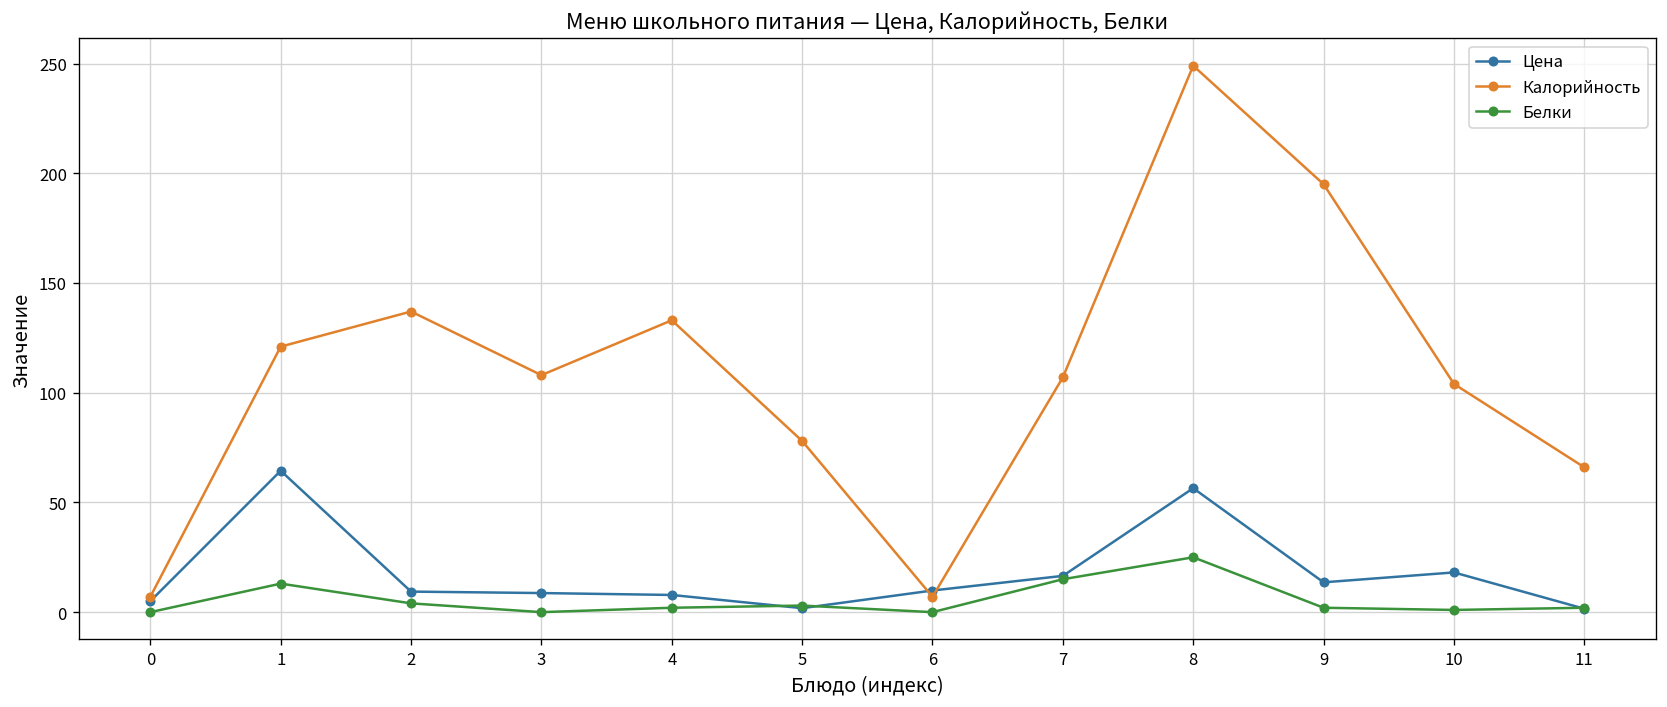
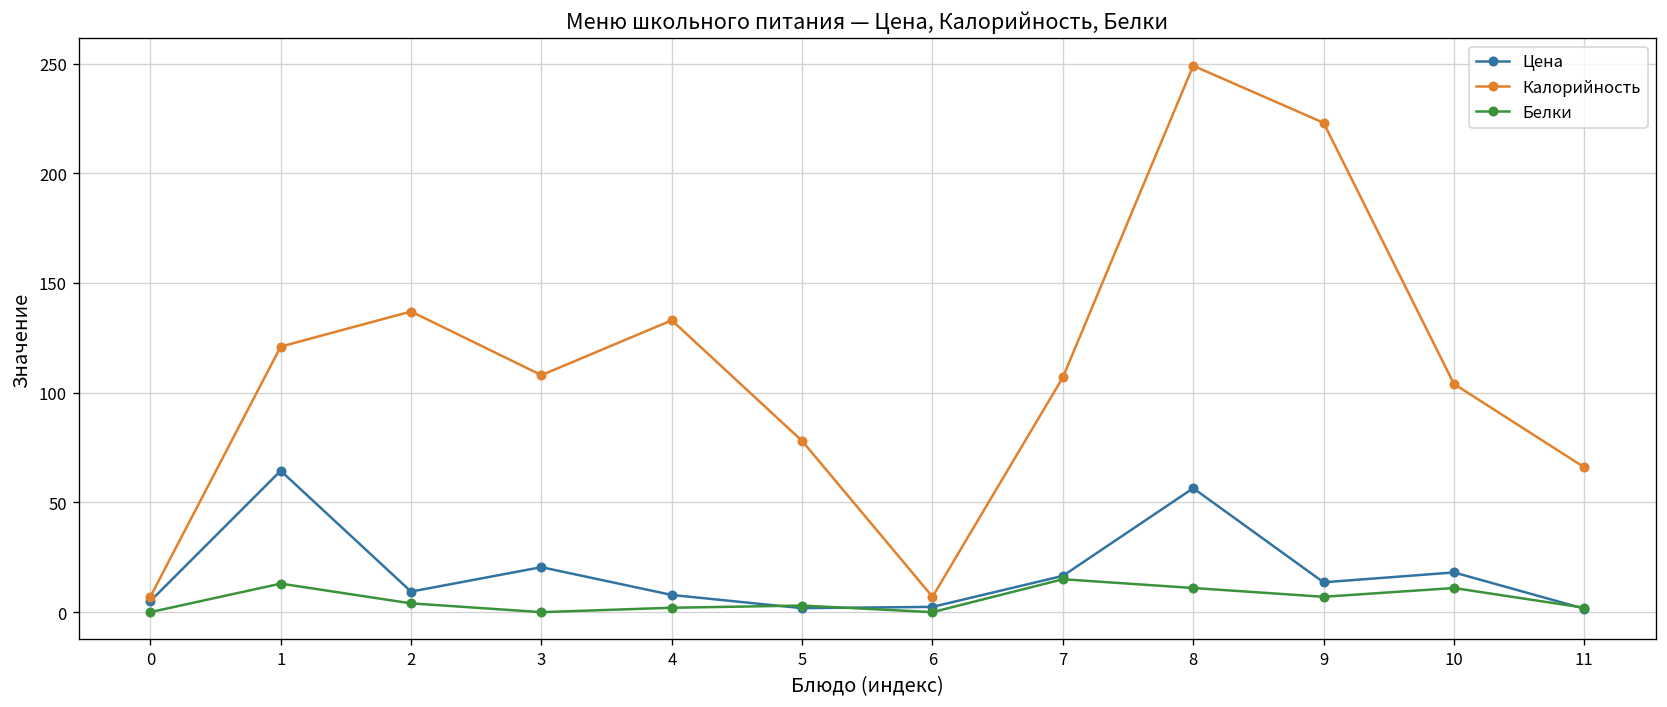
Цена, 3: 9 -> 21
Цена, 6: 10 -> 2
Белки, 8: 25 -> 11
Калорийность, 9: 195 -> 223
Белки, 9: 2 -> 7
Белки, 10: 1 -> 11
